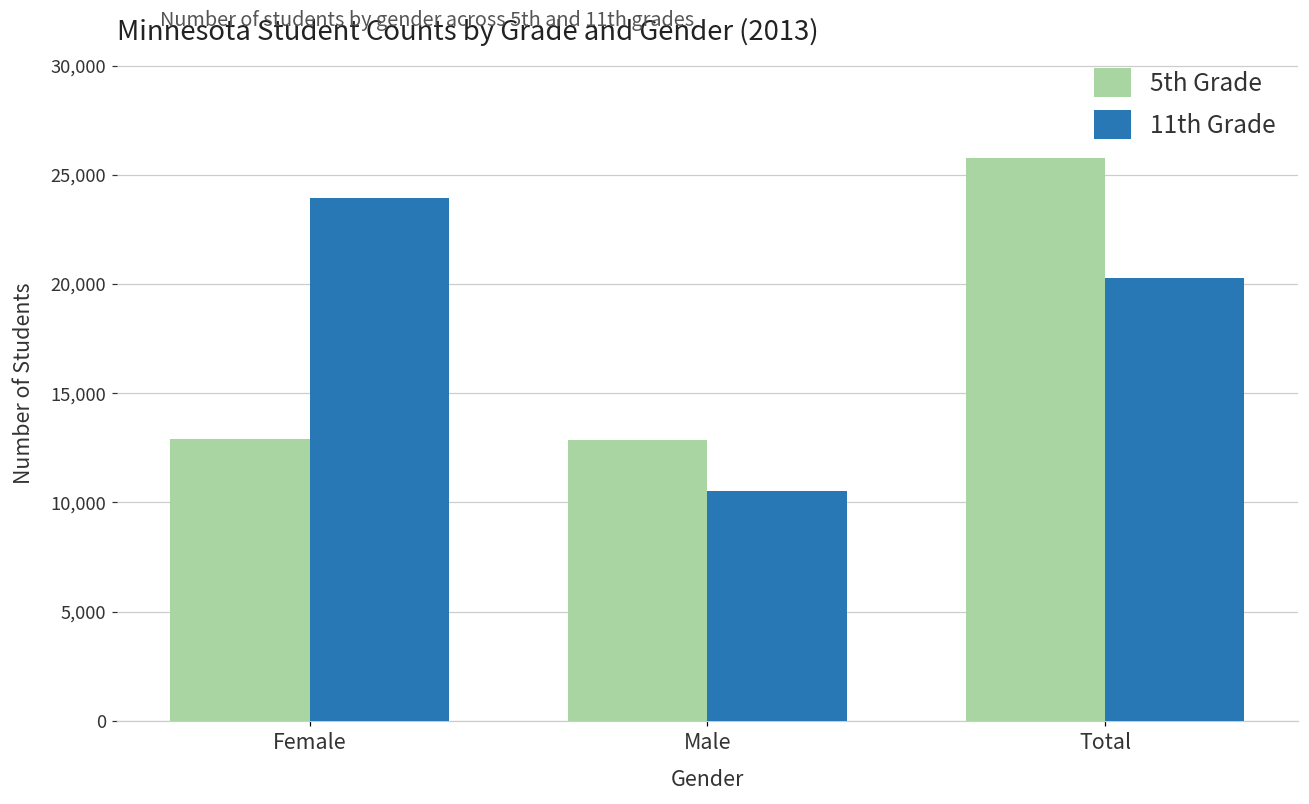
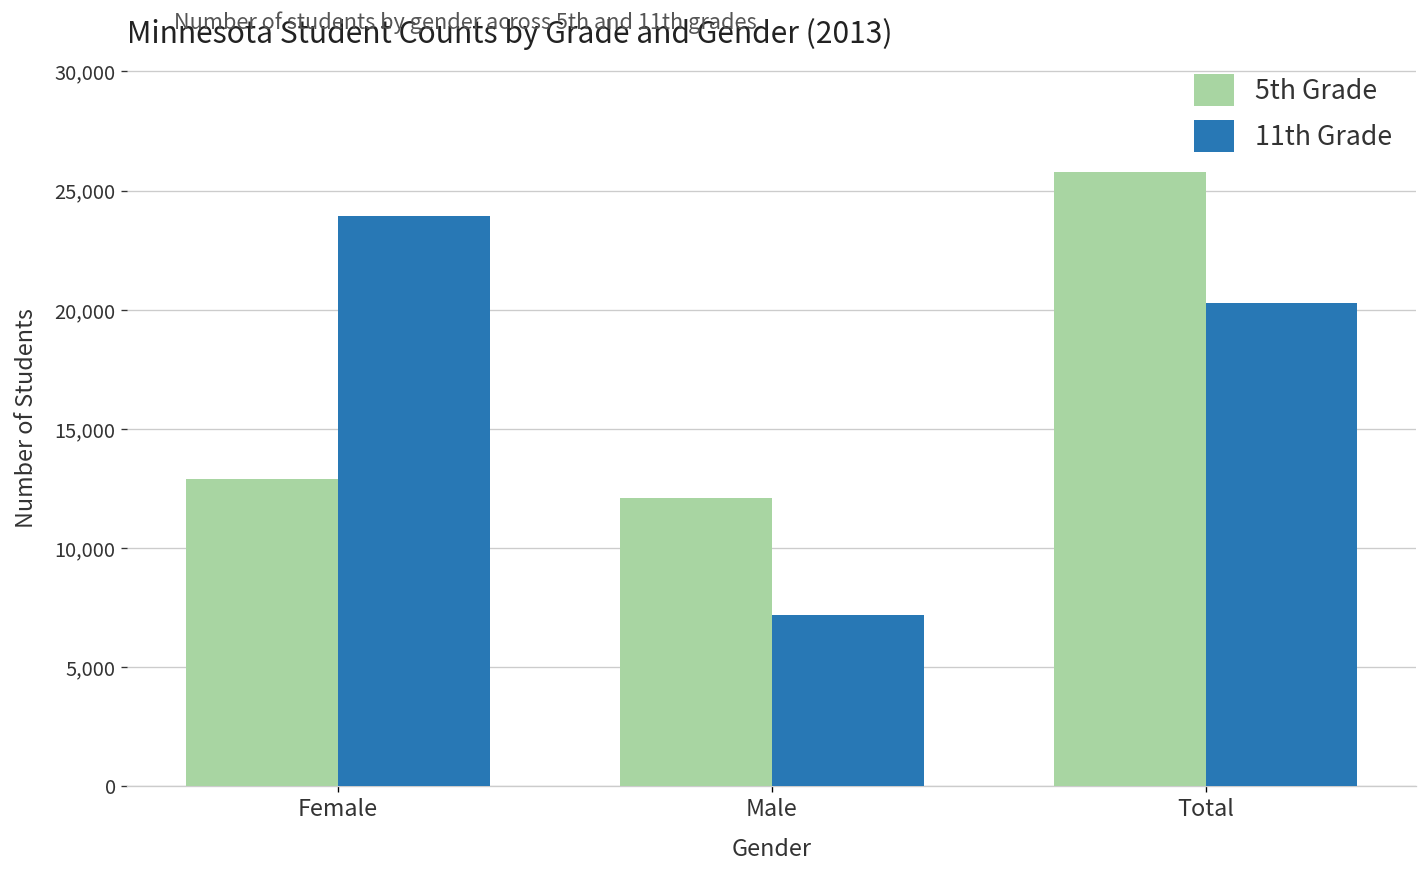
5th Grade, Male: 12,900 -> 12,100
11th Grade, Male: 10,500 -> 7,200
